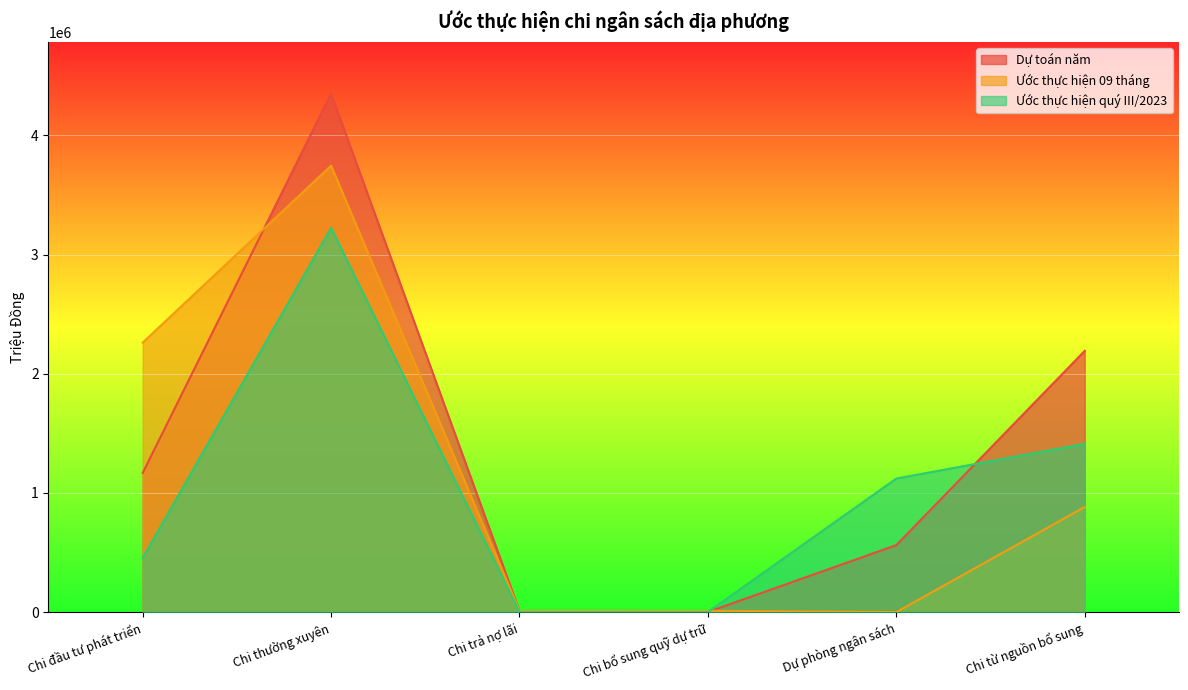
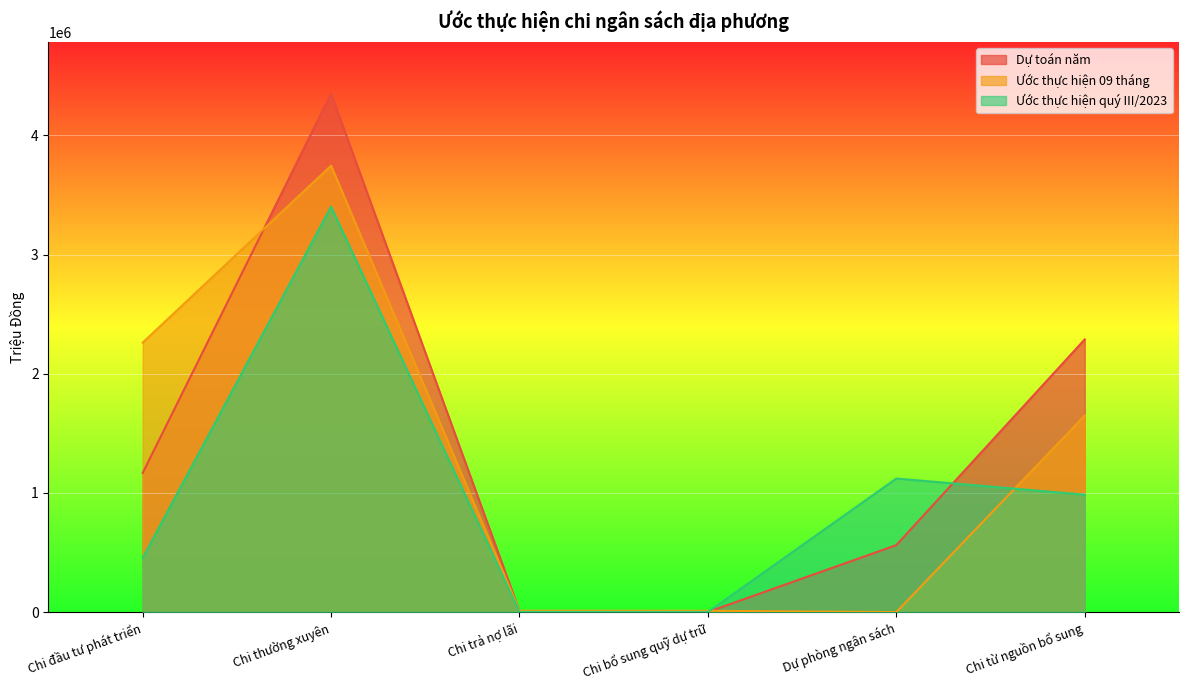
Ước thực hiện quý III/2023, Chi thường xuyên: 3220000 -> 3400000
Dự toán năm, Chi từ nguồn bổ sung: 2190000 -> 2290000
Ước thực hiện 09 tháng, Chi từ nguồn bổ sung: 880000 -> 1650000
Ước thực hiện quý III/2023, Chi từ nguồn bổ sung: 1410000 -> 990000
